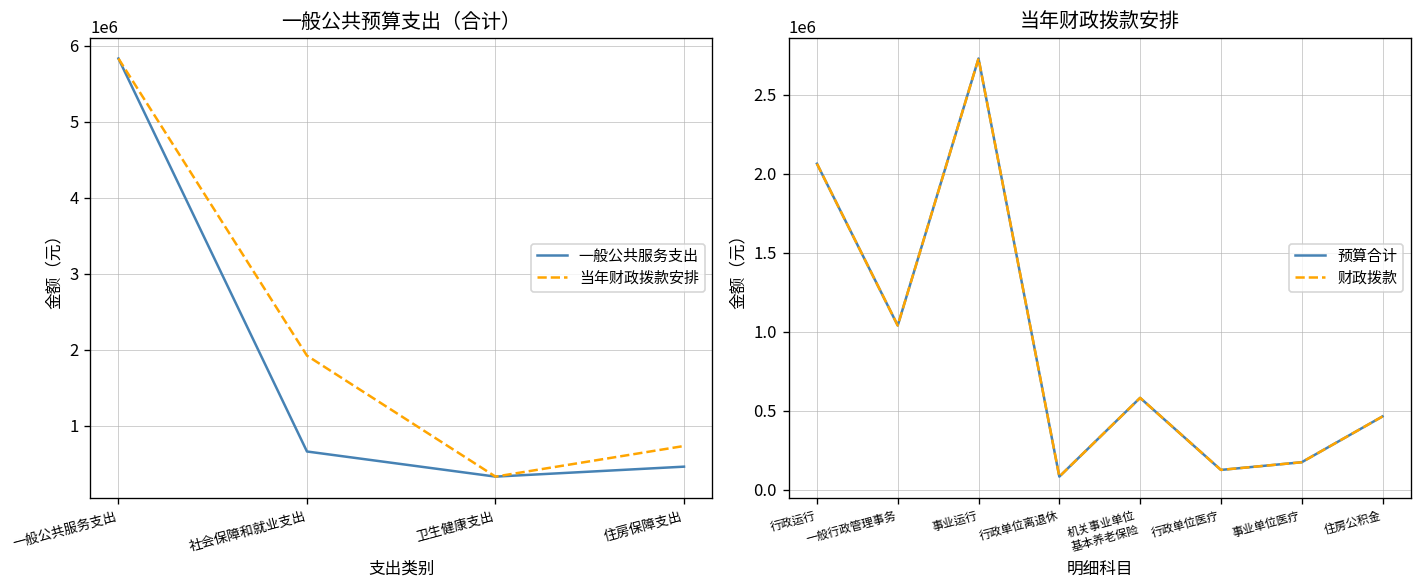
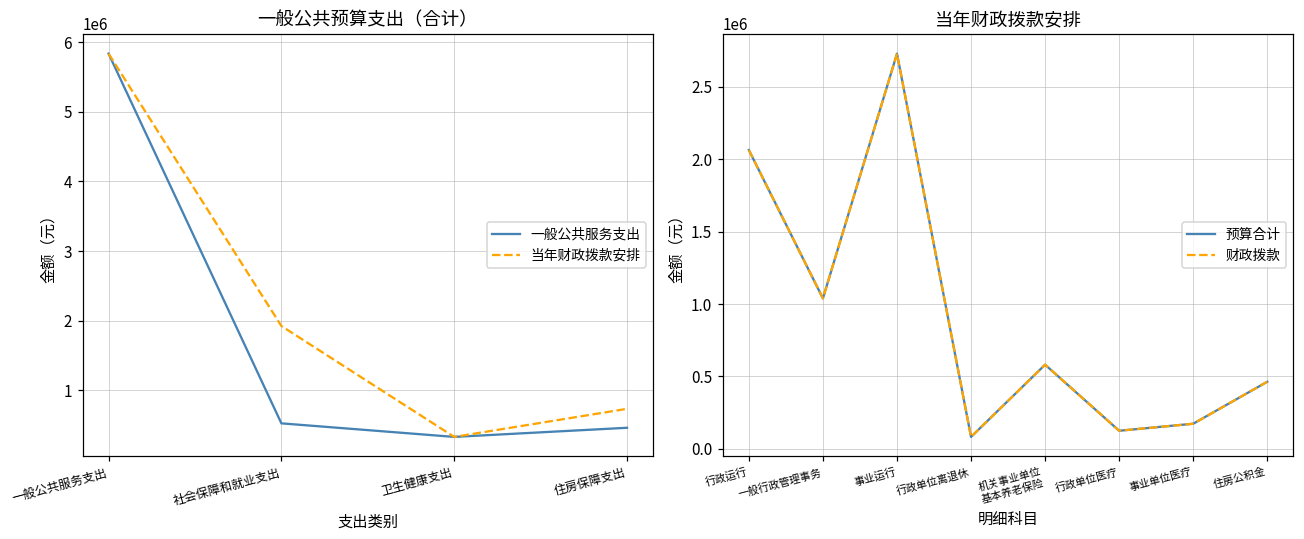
一般公共预算支出（合计）, 一般公共服务支出, 社会保障和就业支出: 700000 -> 500000
